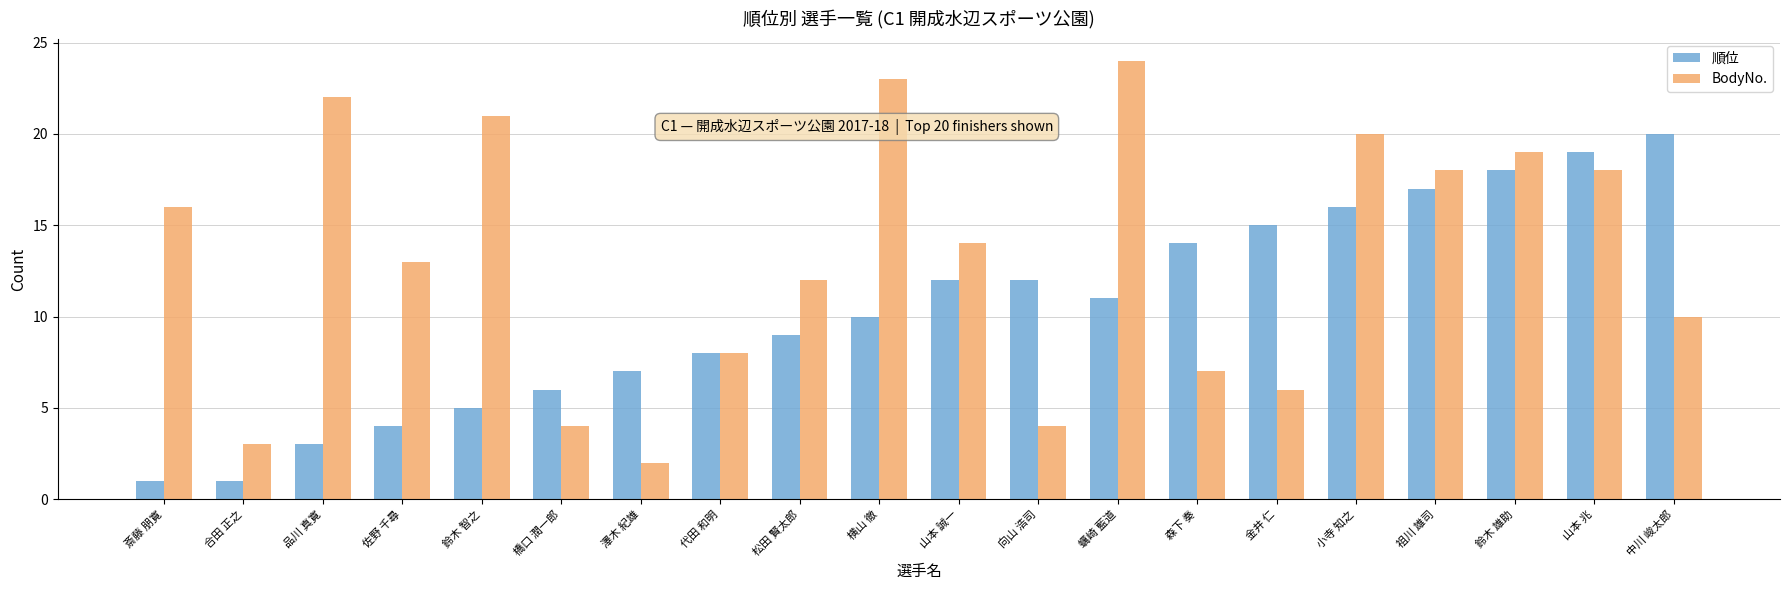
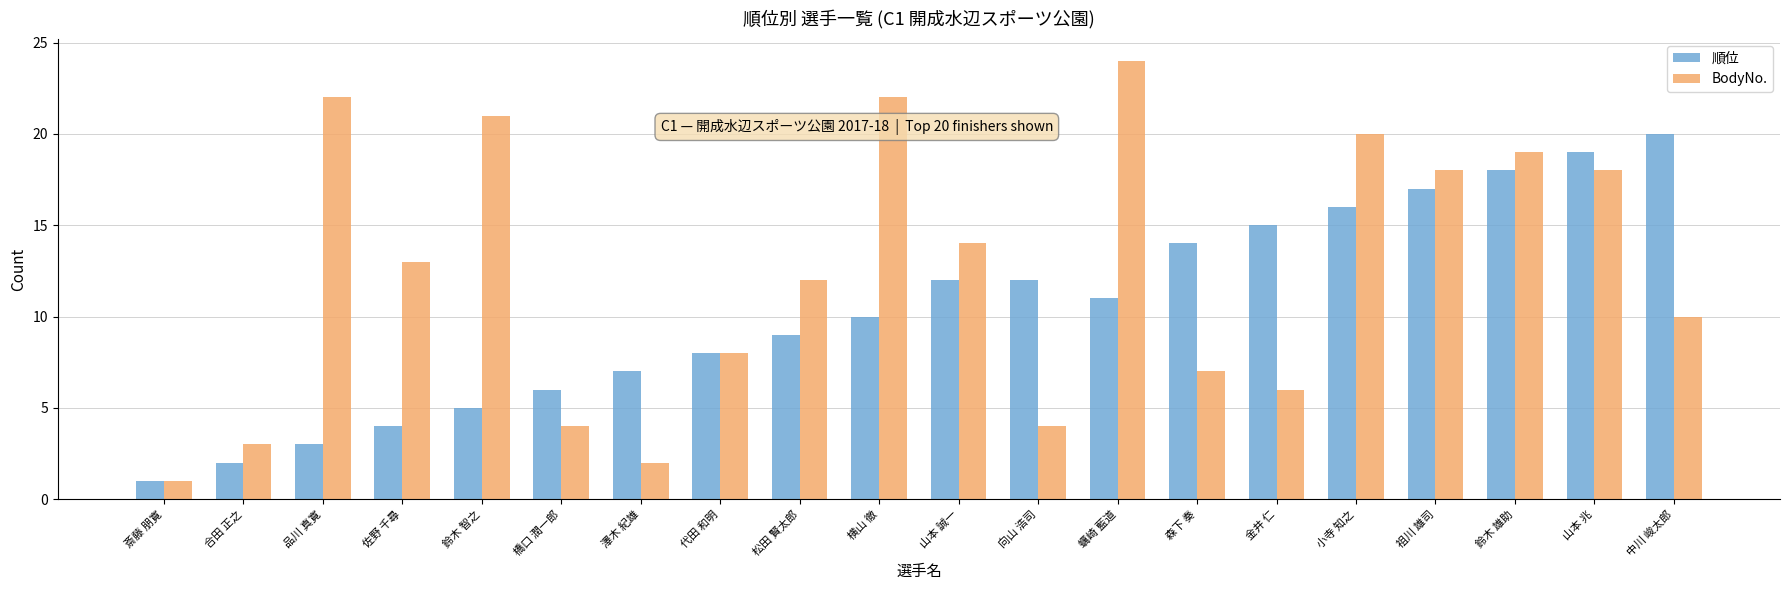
BodyNo., 斎藤 朋寛: 16 -> 1
順位, 合田 正之: 1 -> 2
BodyNo., 横山 徹: 23 -> 22
